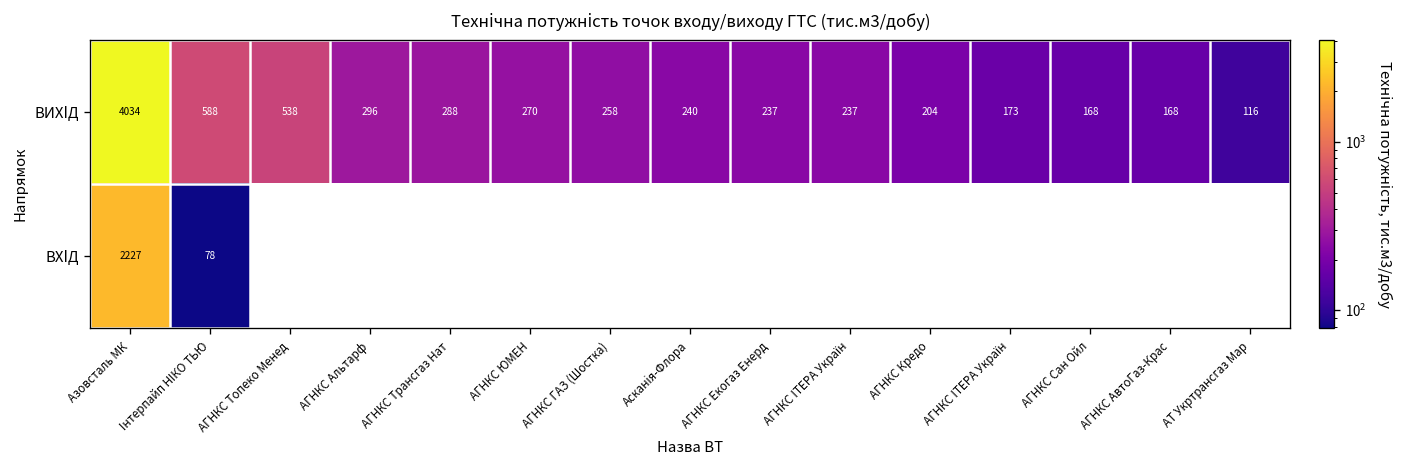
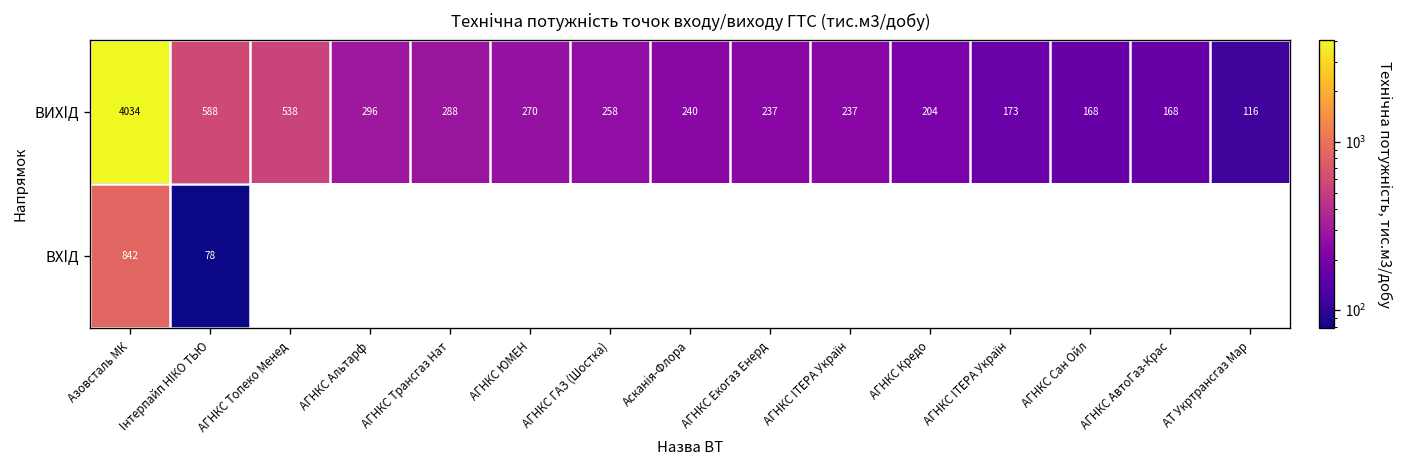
ВХІД, Азовсталь МК: 2227 -> 842
